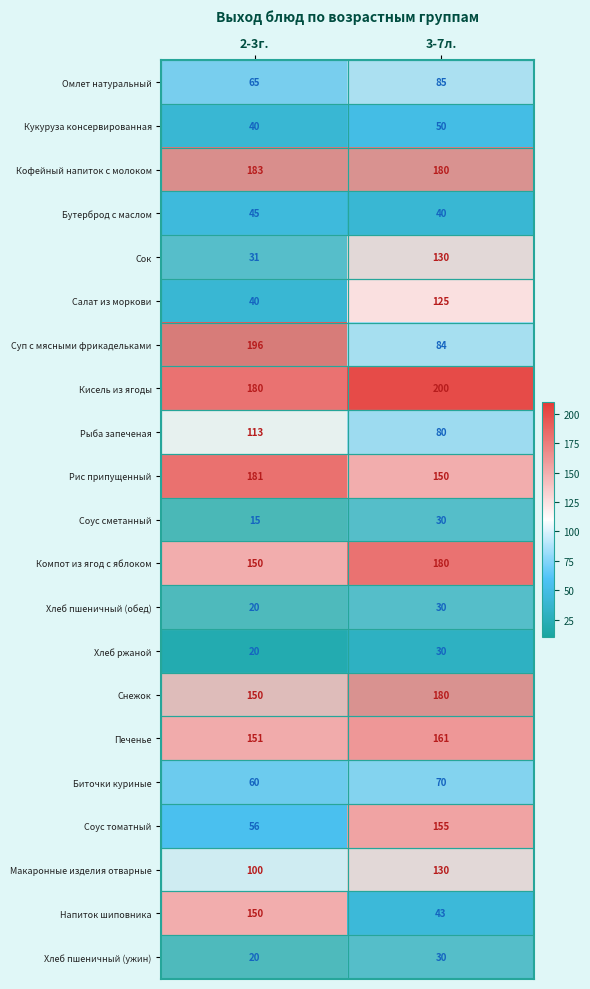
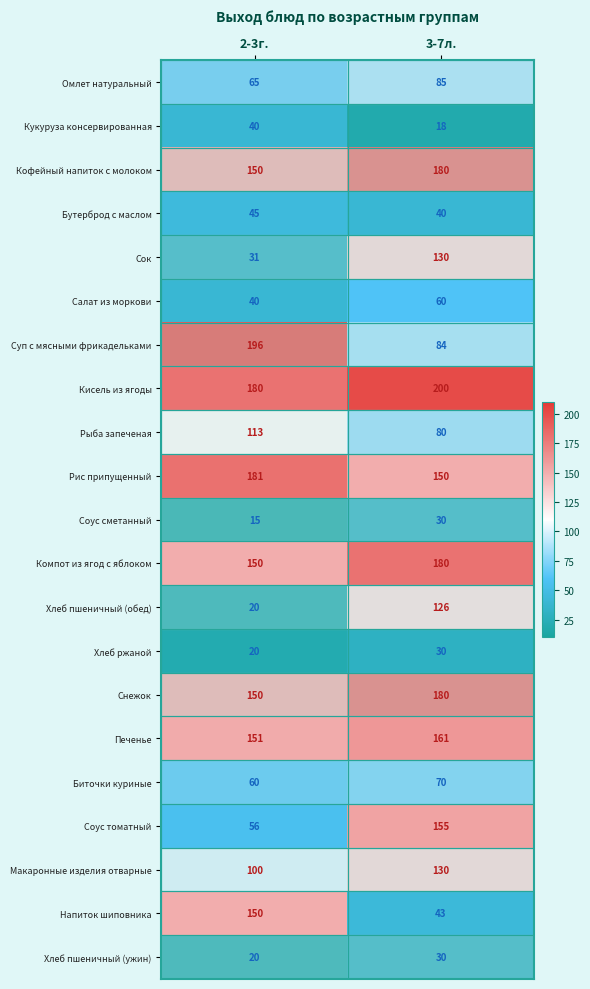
Кукуруза консервированная, 3-7л.: 50 -> 18
Кофейный напиток с молоком, 2-3г.: 183 -> 150
Салат из моркови, 3-7л.: 125 -> 60
Хлеб пшеничный (обед), 3-7л.: 30 -> 126
